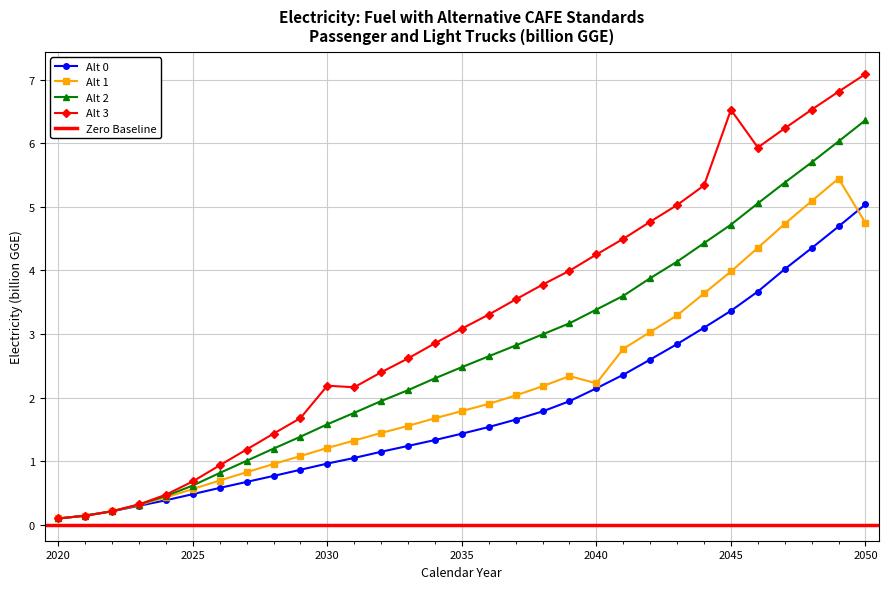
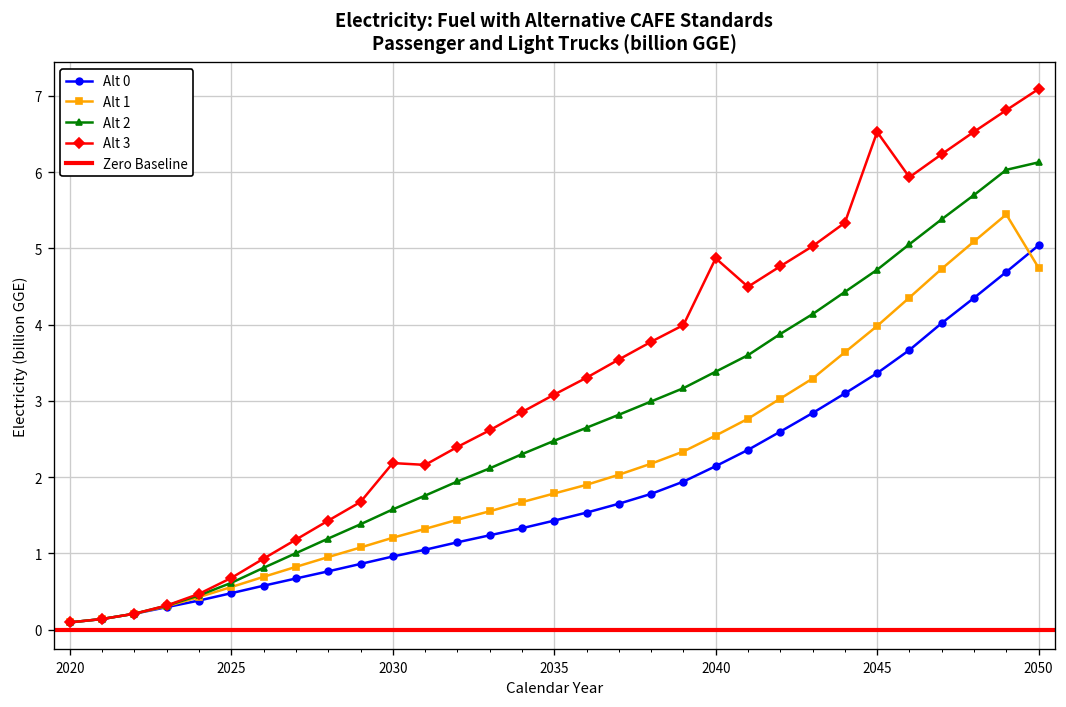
Alt 1, 2040: 2.2 -> 2.5
Alt 3, 2040: 4.3 -> 4.9
Alt 2, 2050: 6.4 -> 6.1
